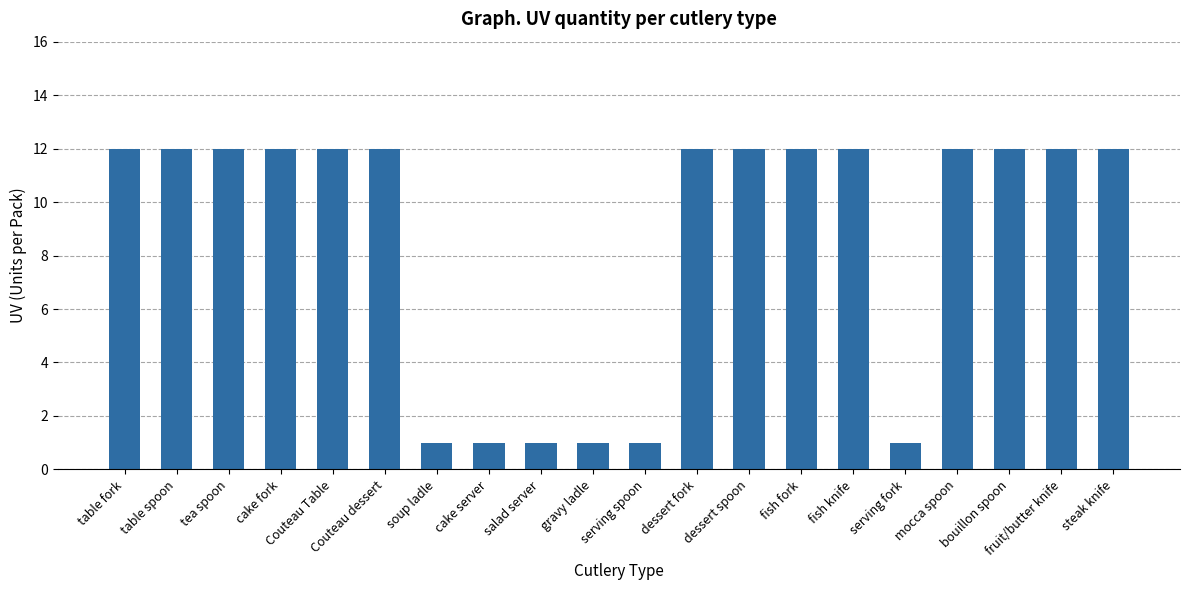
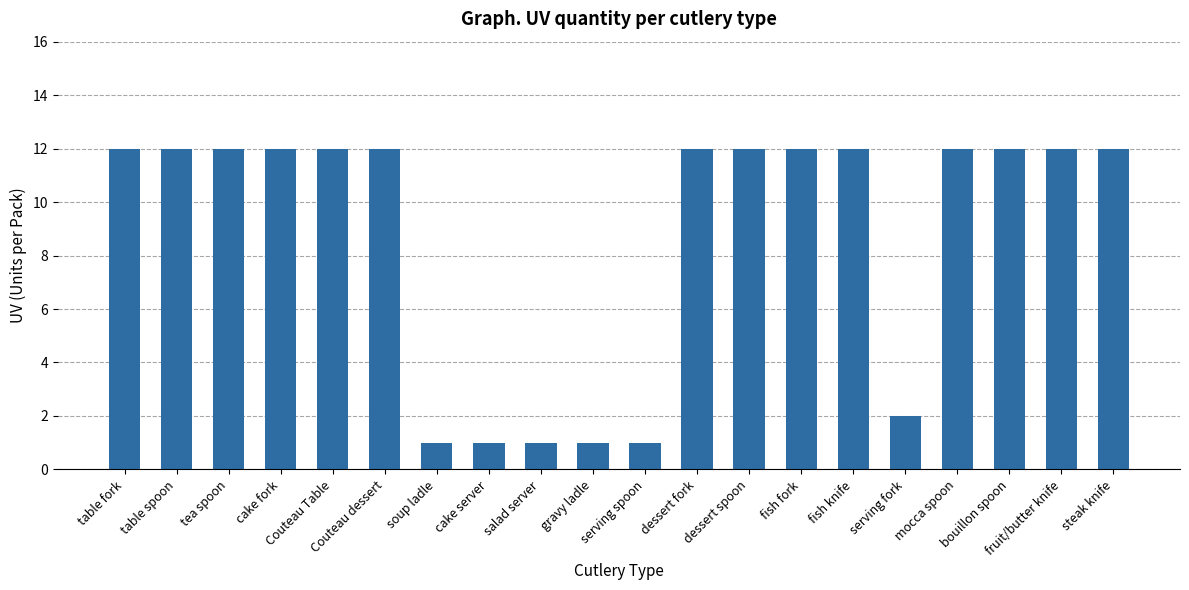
serving fork: 1 -> 2
